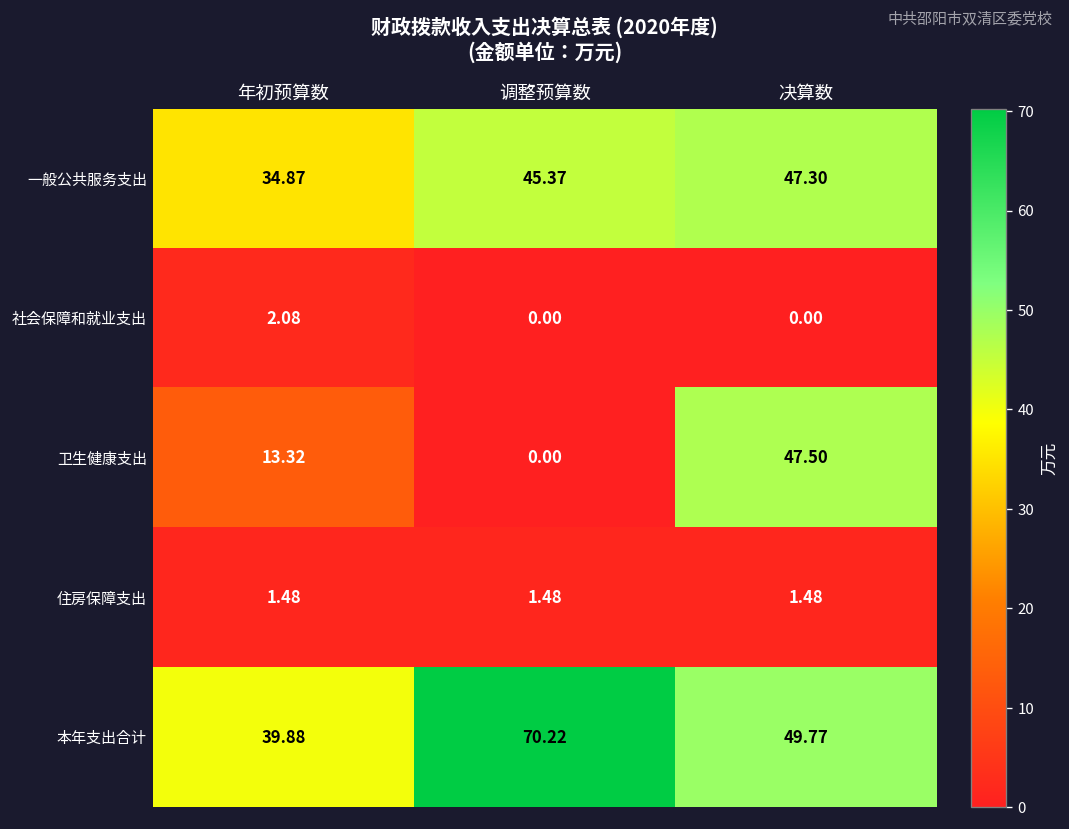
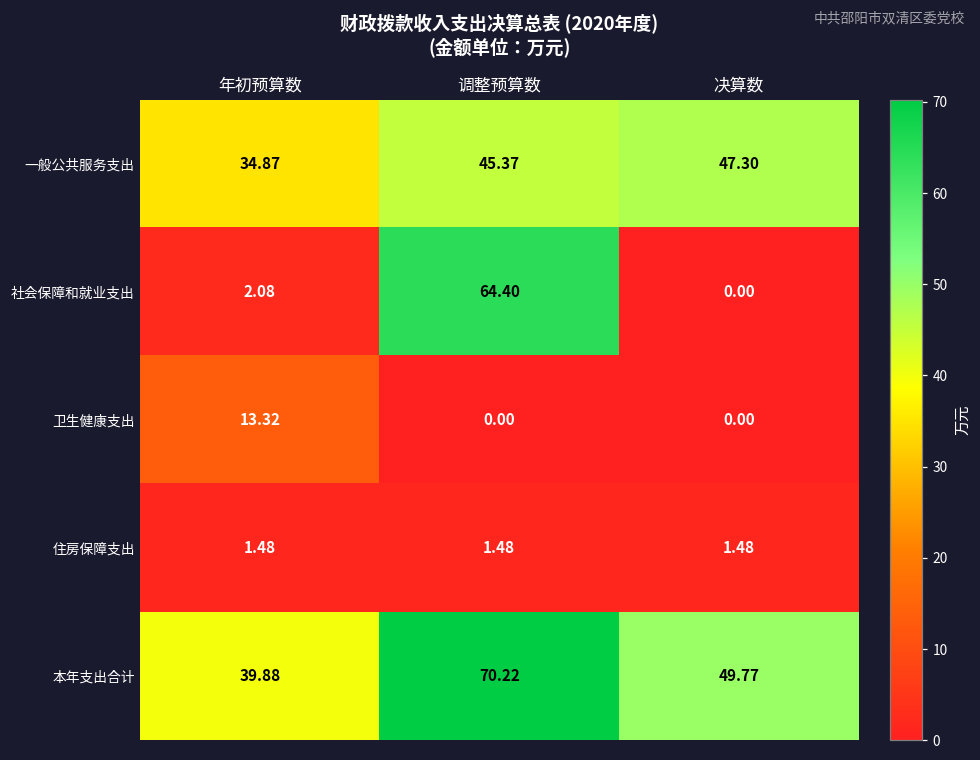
社会保障和就业支出, 调整预算数: 0.00 -> 64.40
卫生健康支出, 决算数: 47.50 -> 0.00
